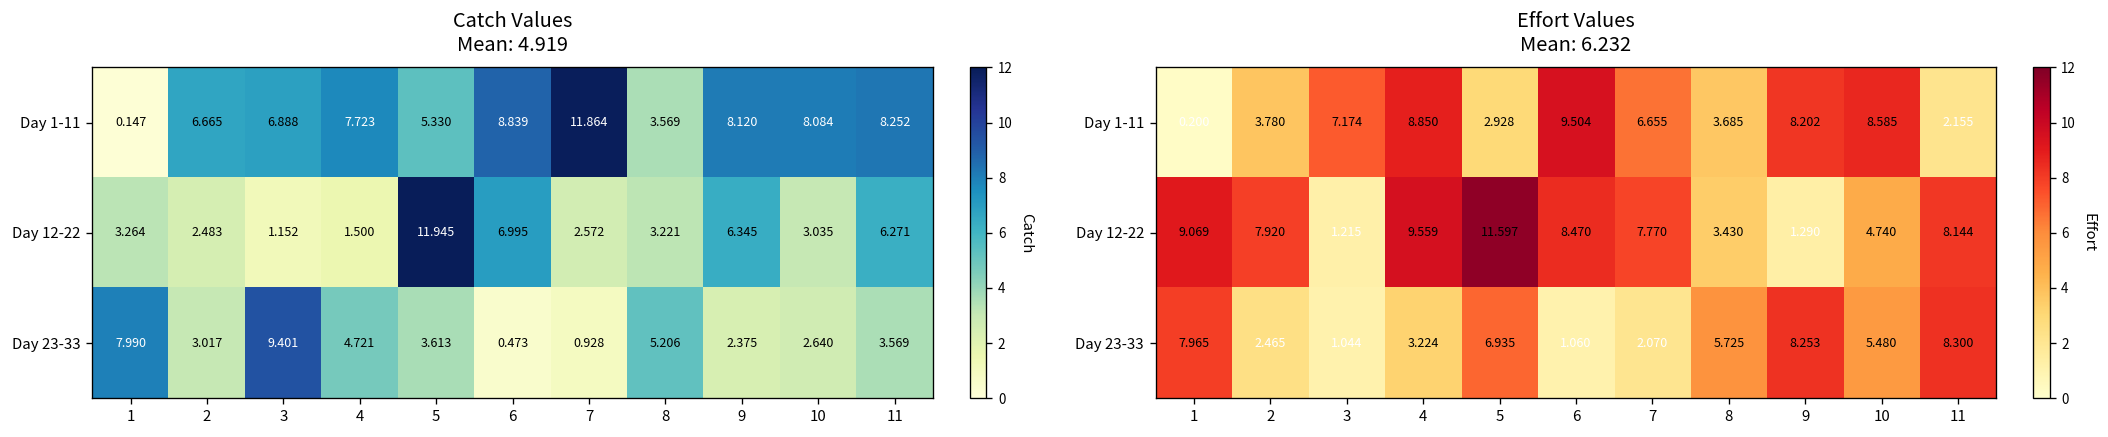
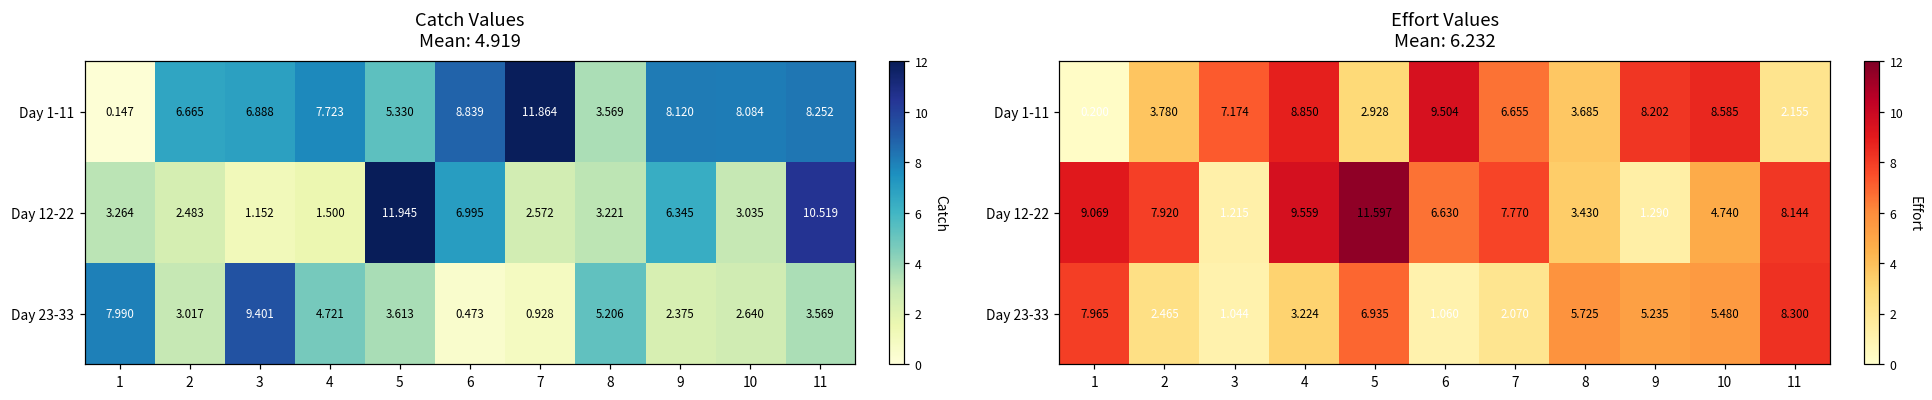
Catch Values Mean: 4.919, Day 12-22, 11: 6.271 -> 10.519
Effort Values Mean: 6.232, Day 12-22, 6: 8.470 -> 6.630
Effort Values Mean: 6.232, Day 23-33, 9: 8.253 -> 5.235
